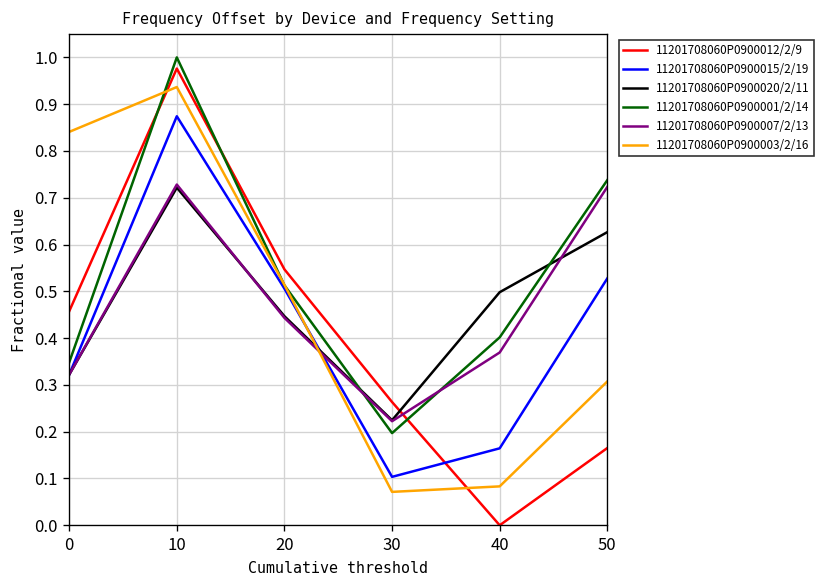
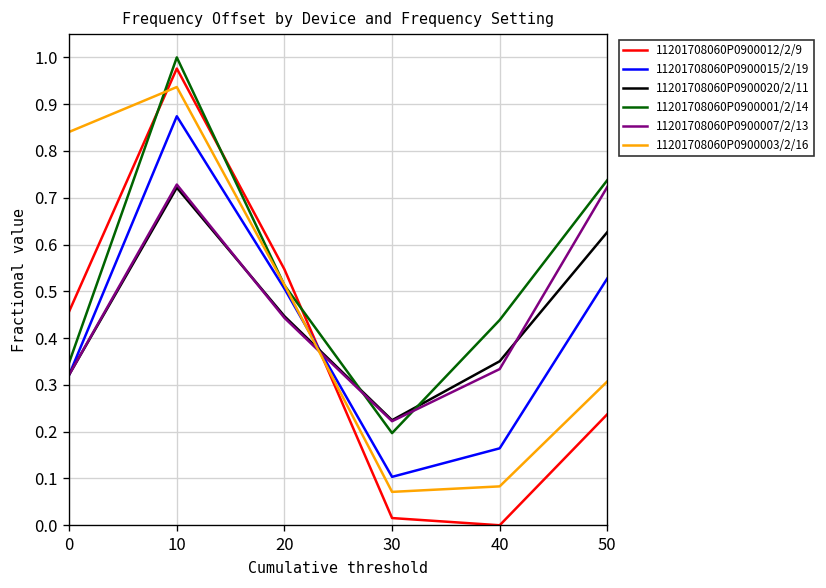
11201708060P0900012/2/9, 30: 0.26 -> 0.02
11201708060P0900020/2/11, 40: 0.50 -> 0.35
11201708060P0900001/2/14, 40: 0.40 -> 0.44
11201708060P0900007/2/13, 40: 0.37 -> 0.33
11201708060P0900012/2/9, 50: 0.17 -> 0.24
